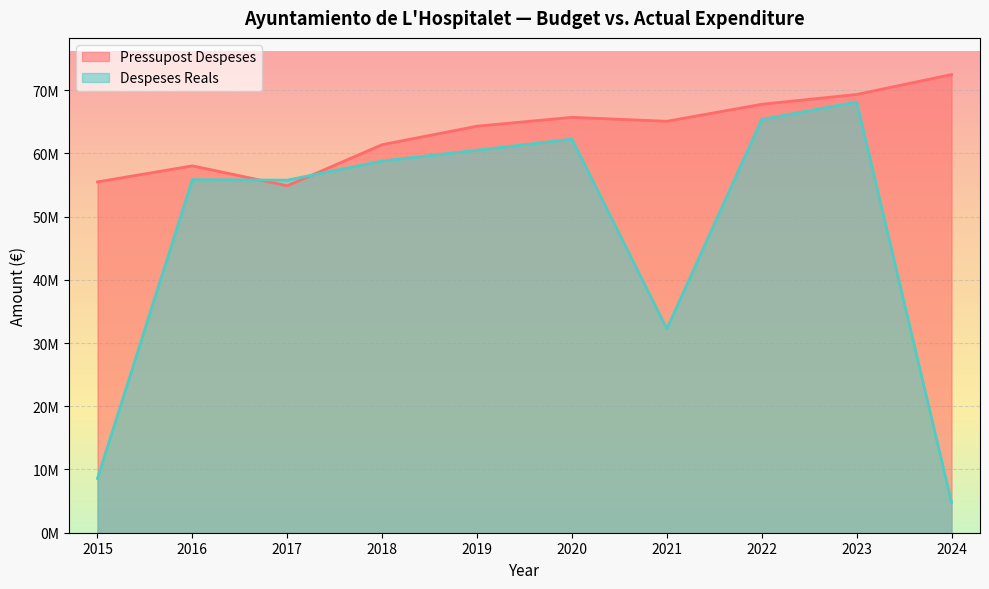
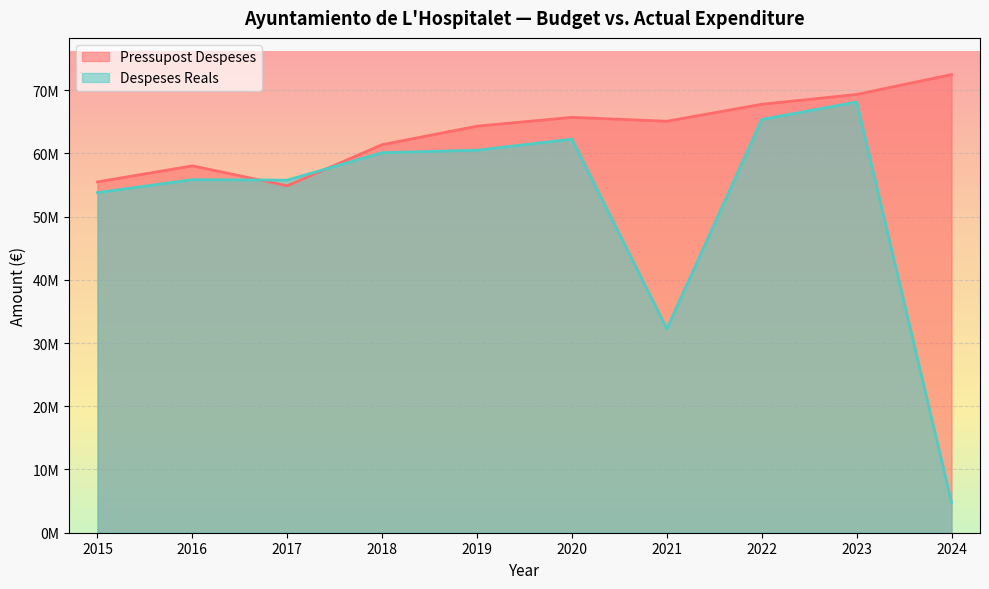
Despeses Reals, 2015: 9000000 -> 54000000
Despeses Reals, 2018: 59000000 -> 60000000
